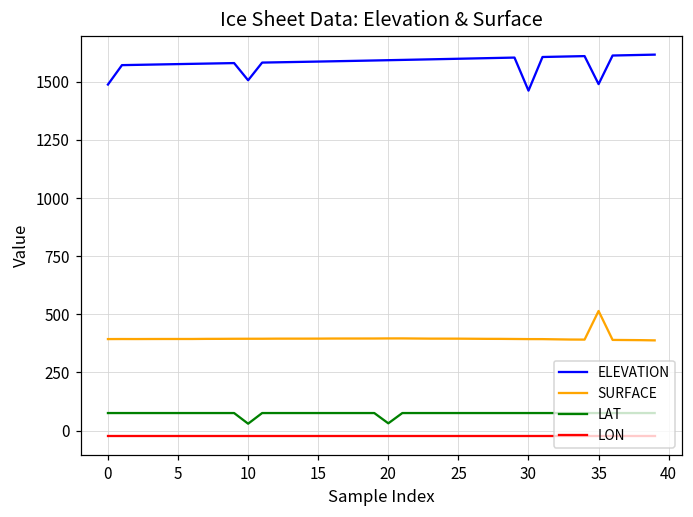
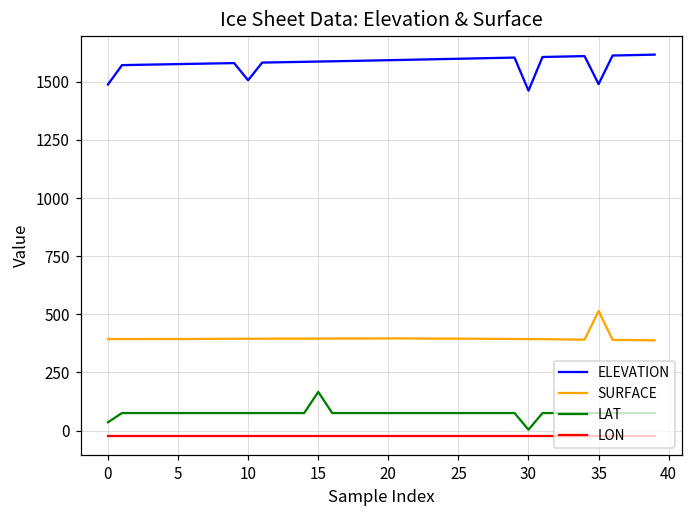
LAT, 0: 80 -> 40
LAT, 10: 30 -> 80
LAT, 15: 80 -> 170
LAT, 20: 30 -> 80
LAT, 30: 80 -> 0
